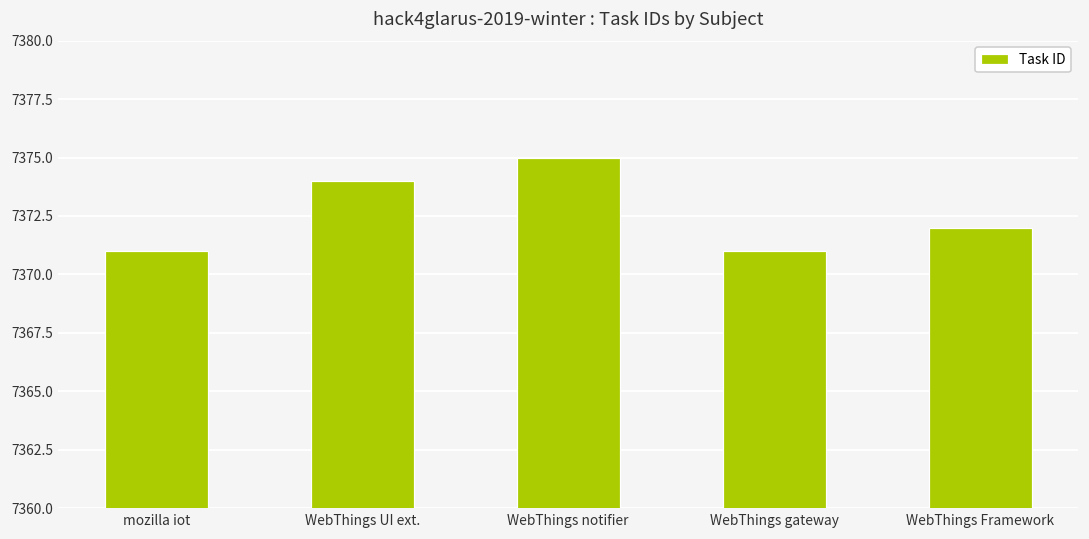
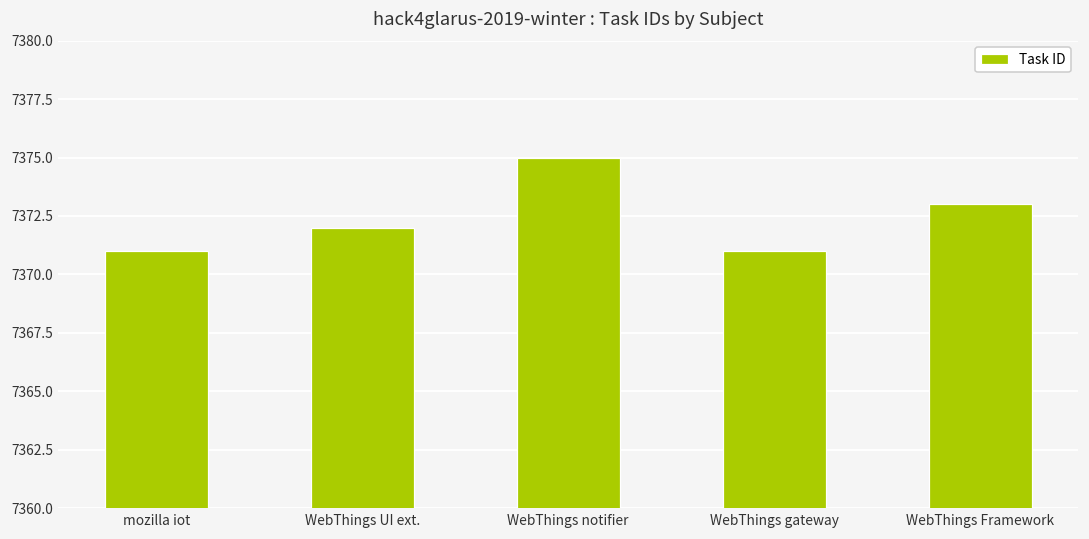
WebThings UI ext.: 7374 -> 7372
WebThings Framework: 7372 -> 7373
